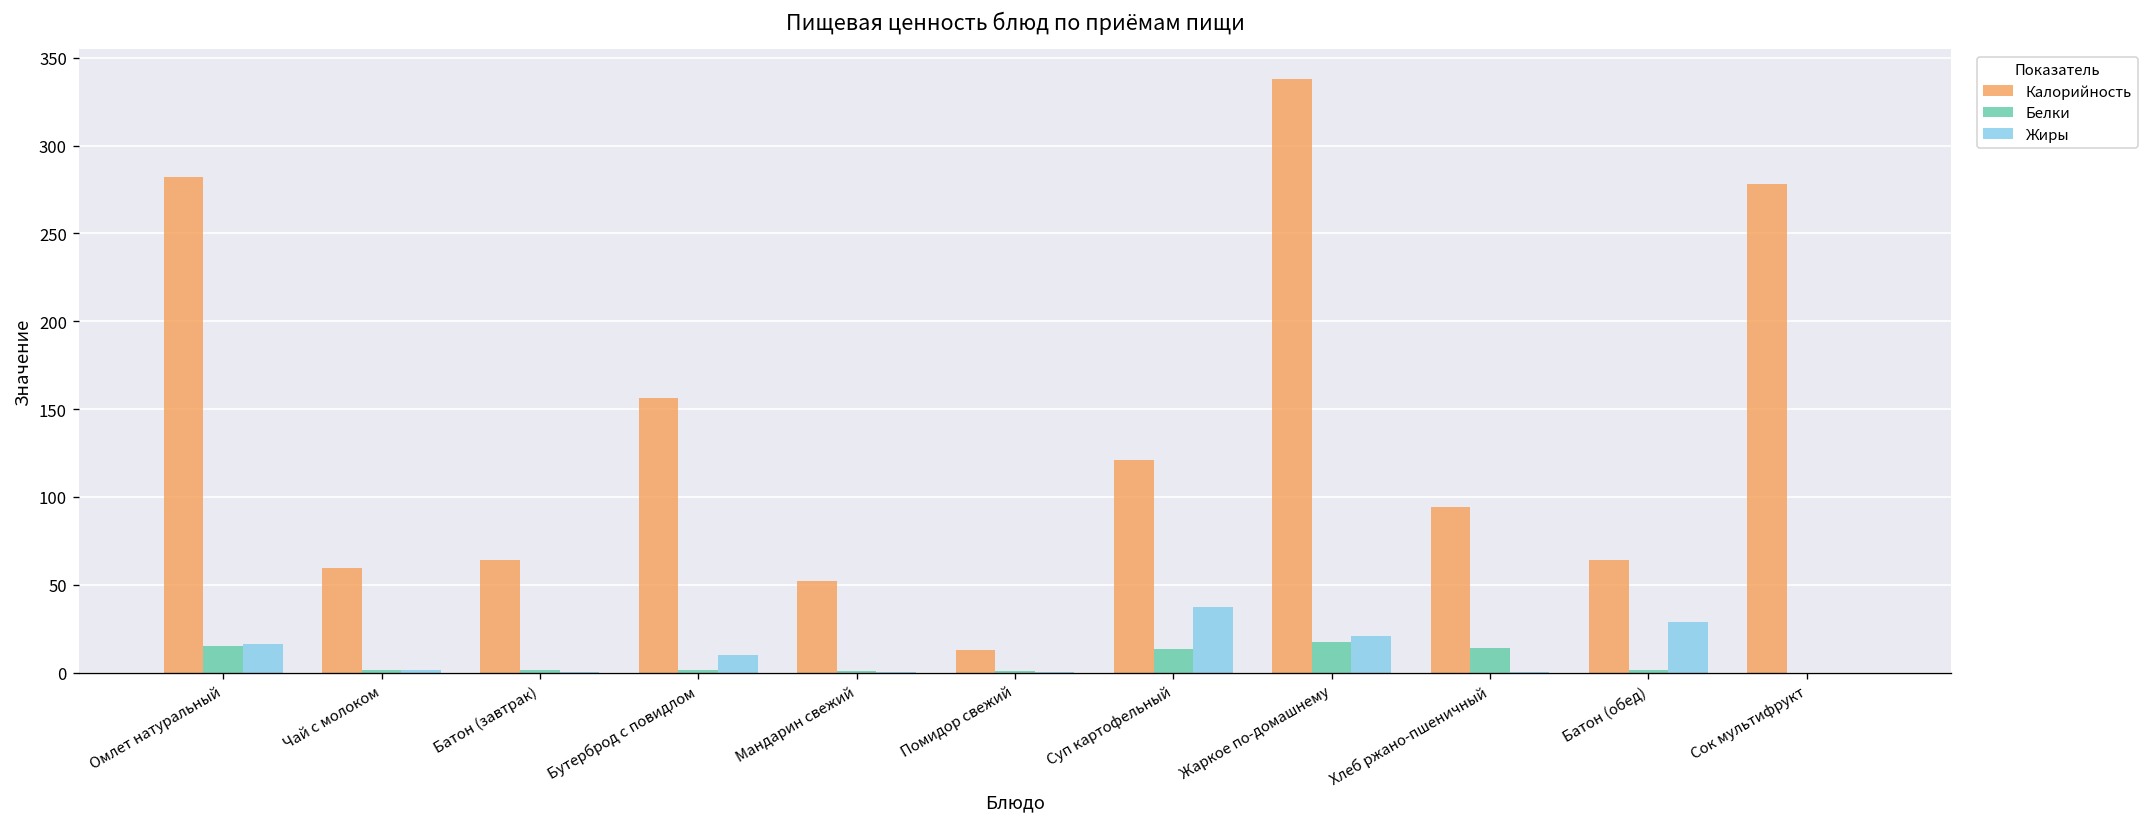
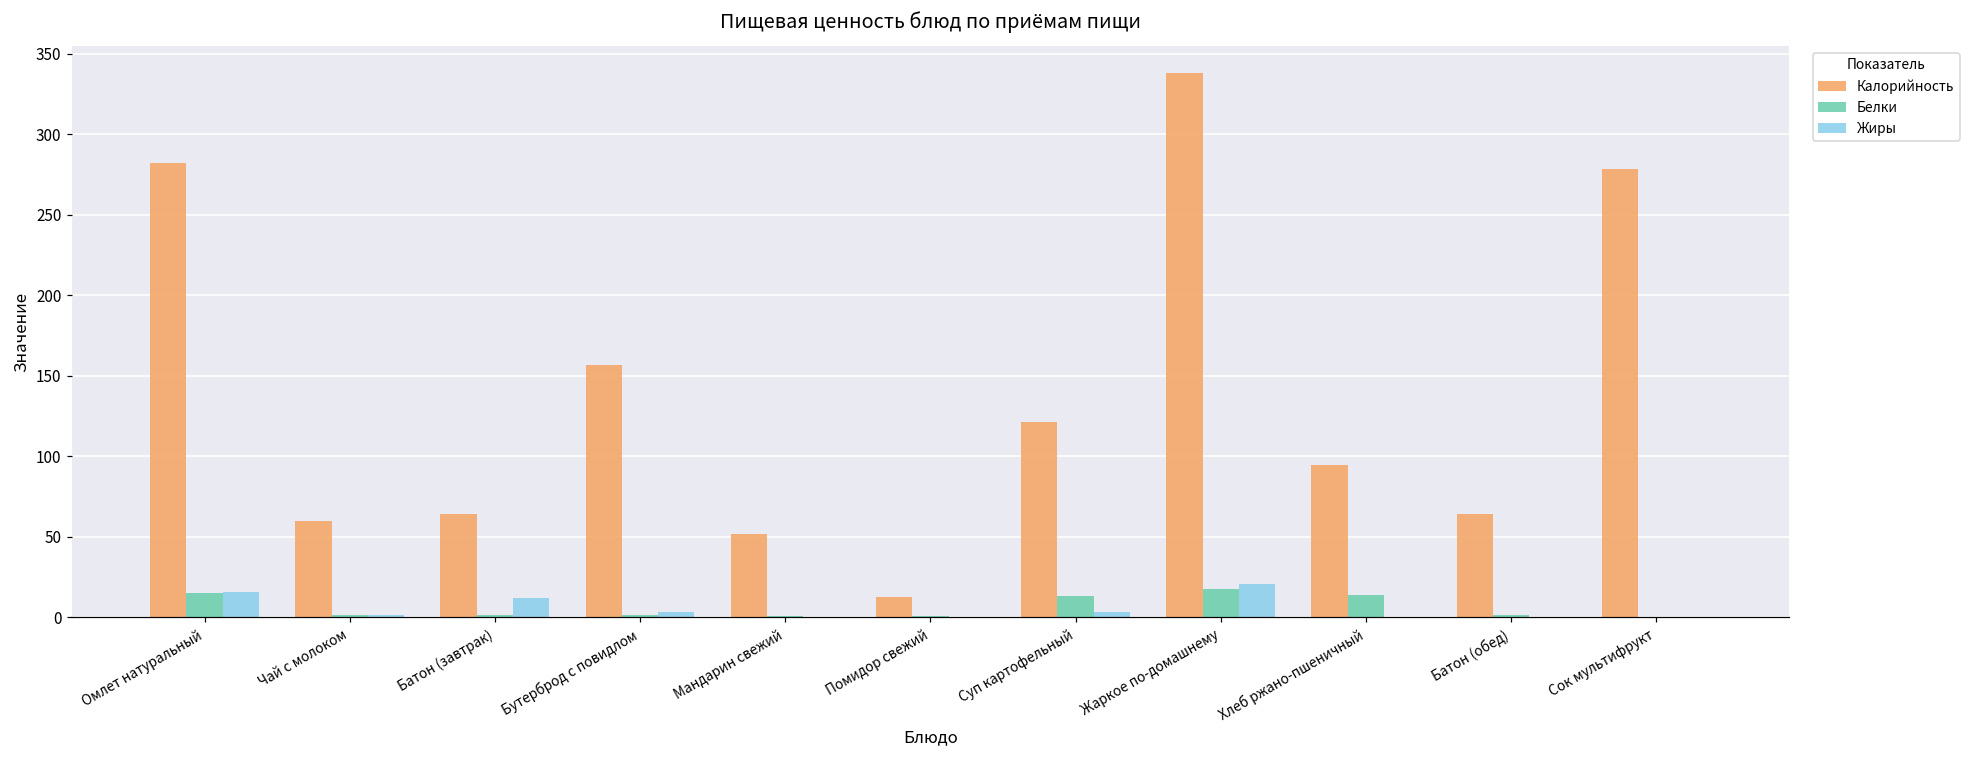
Жиры, Батон (завтрак): 1 -> 12
Жиры, Бутерброд с повидлом: 10 -> 4
Жиры, Суп картофельный: 38 -> 3
Жиры, Батон (обед): 29 -> 1
